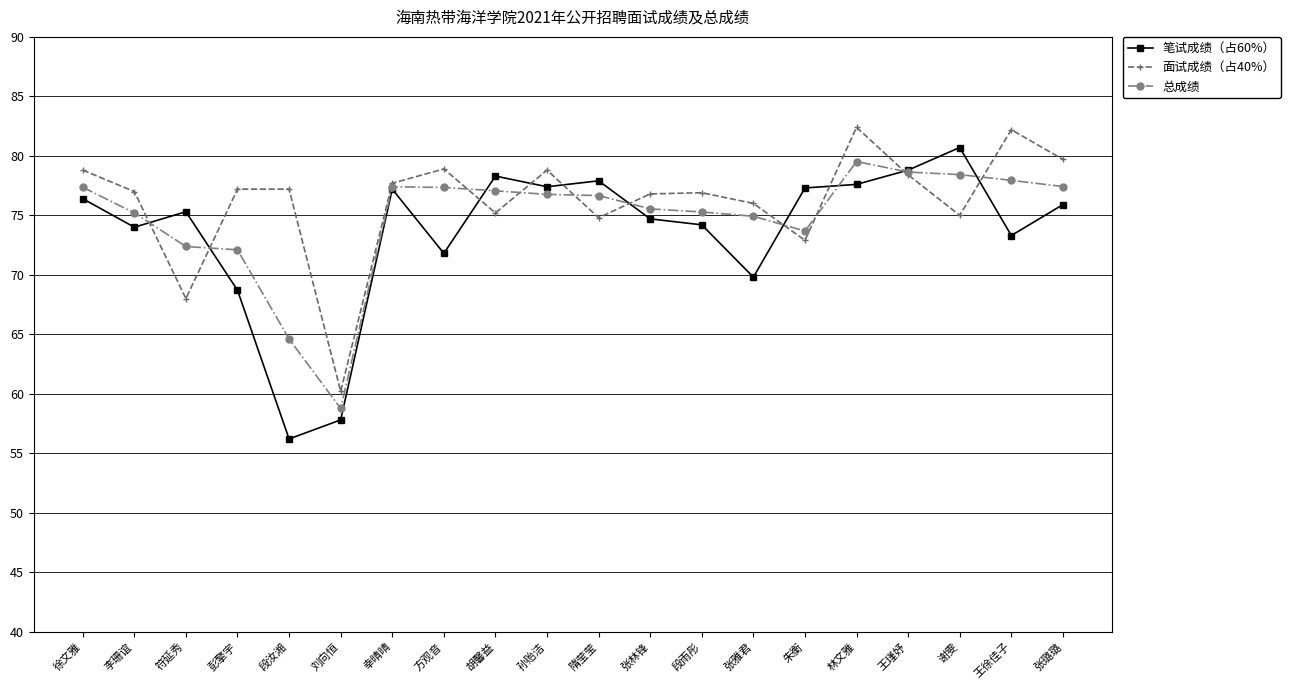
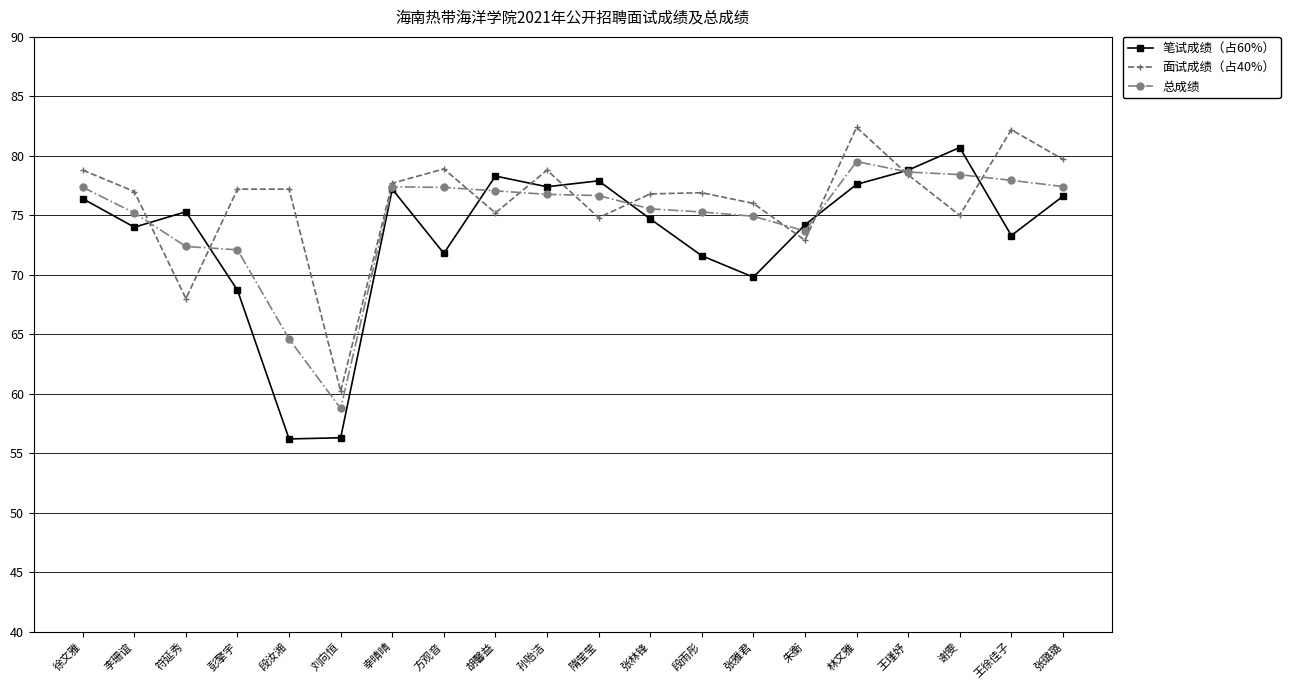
笔试成绩（占60%）, 刘向恒: 57.8 -> 56.3
笔试成绩（占60%）, 段雨彤: 74.2 -> 71.6
笔试成绩（占60%）, 朱衡: 77.3 -> 74.2
笔试成绩（占60%）, 张璐璐: 75.9 -> 76.6
